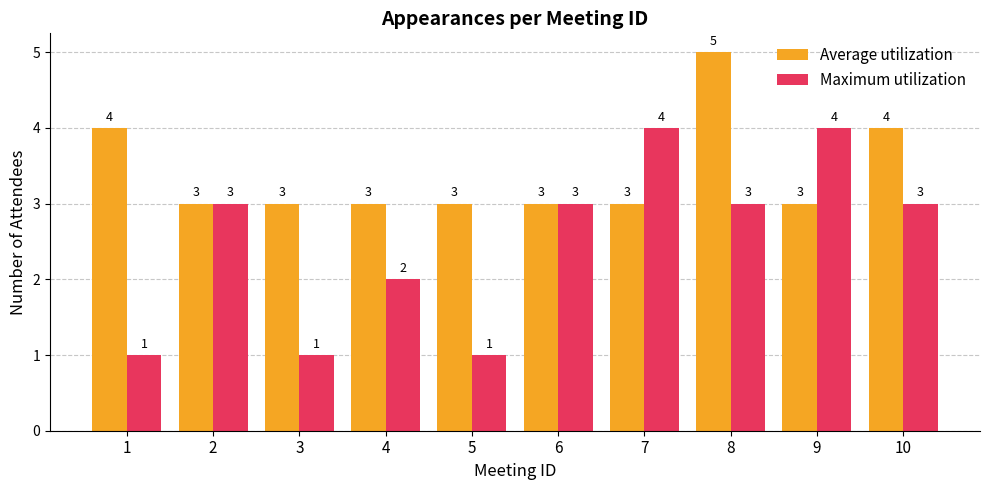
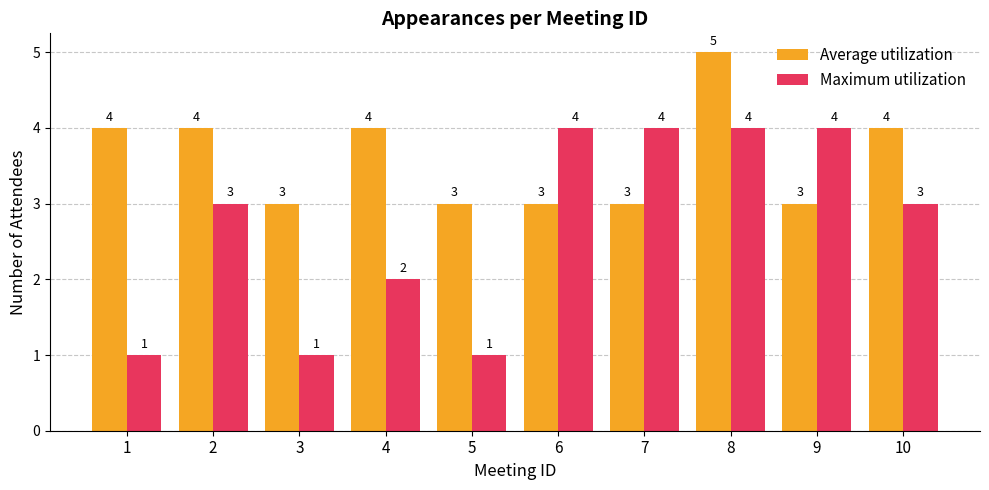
Average utilization, 2: 3 -> 4
Average utilization, 4: 3 -> 4
Maximum utilization, 6: 3 -> 4
Maximum utilization, 8: 3 -> 4
